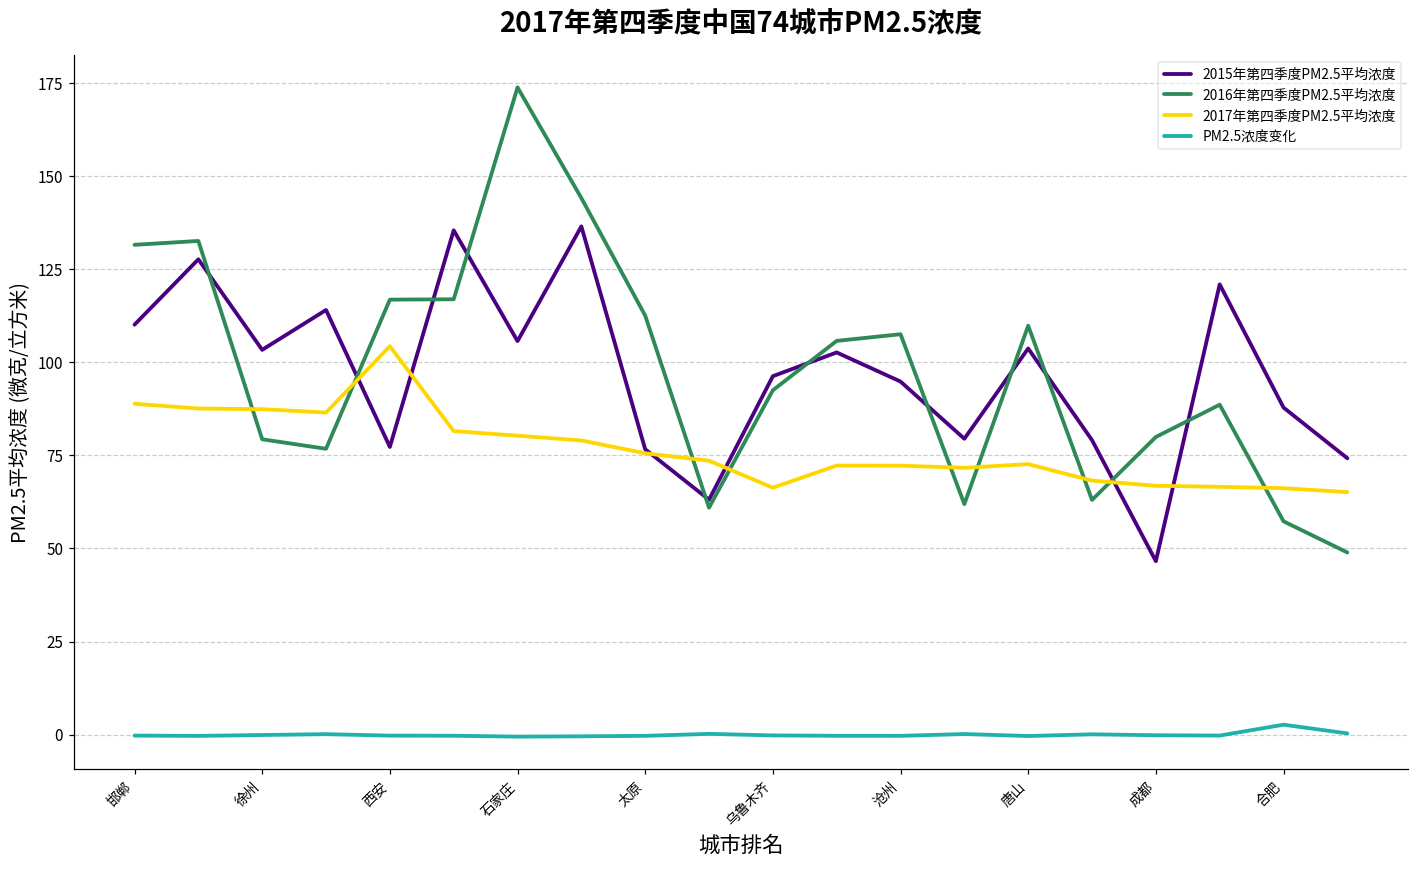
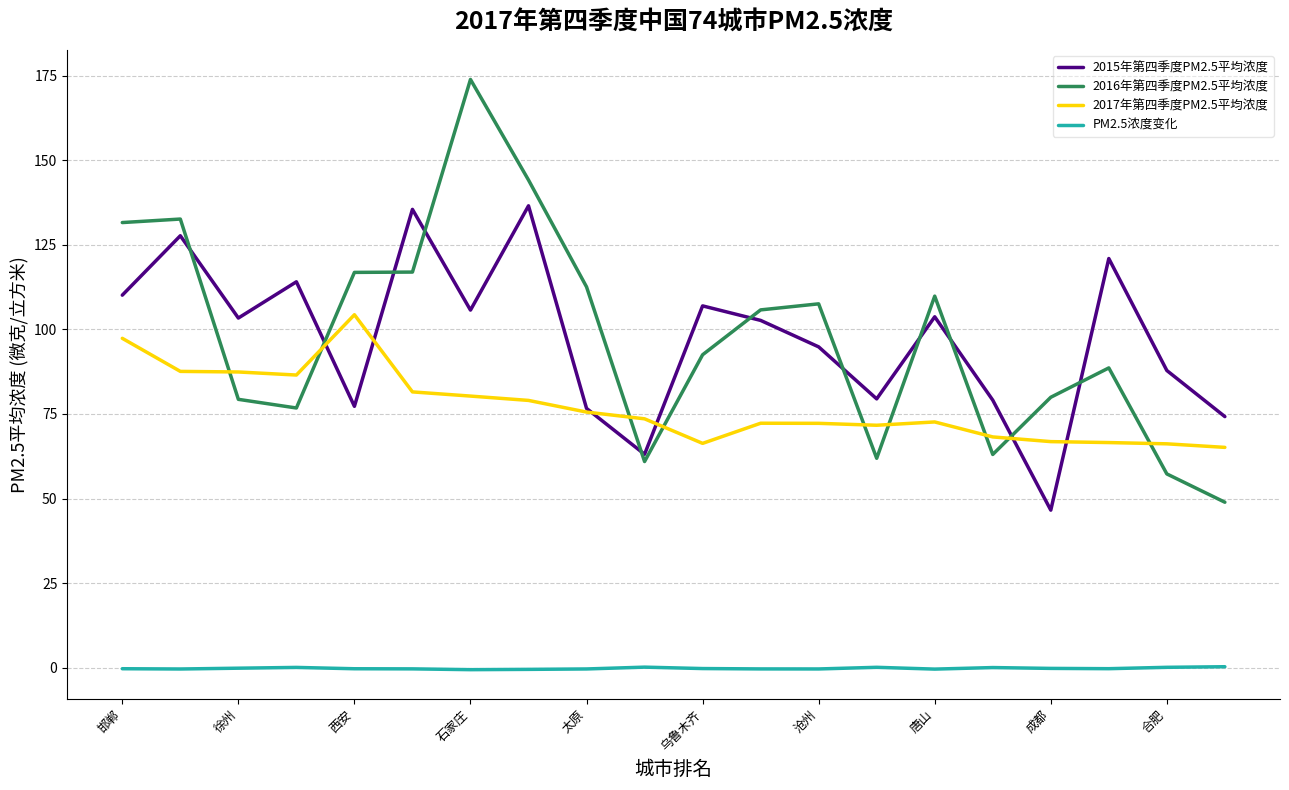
2017年第四季度PM2.5平均浓度, 邯郸: 89 -> 97
2015年第四季度PM2.5平均浓度, 乌鲁木齐: 96 -> 107
PM2.5浓度变化, 合肥: 3 -> 0
